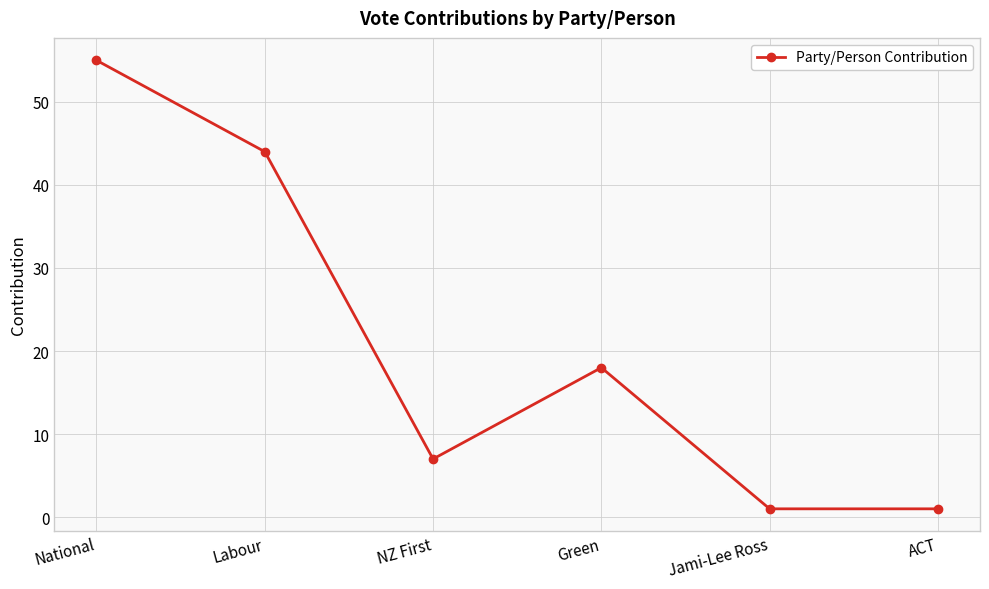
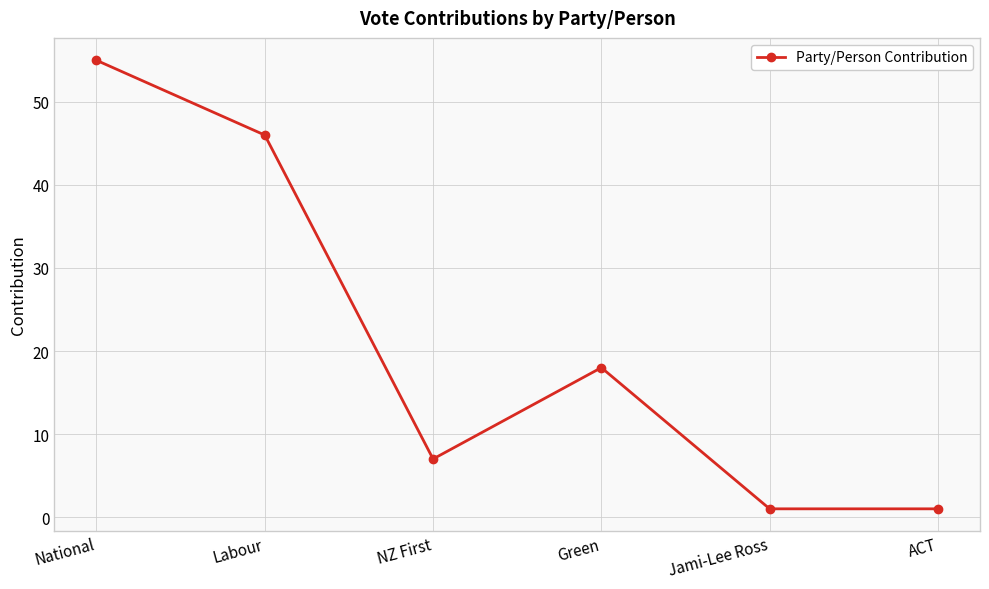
Labour: 44 -> 46
